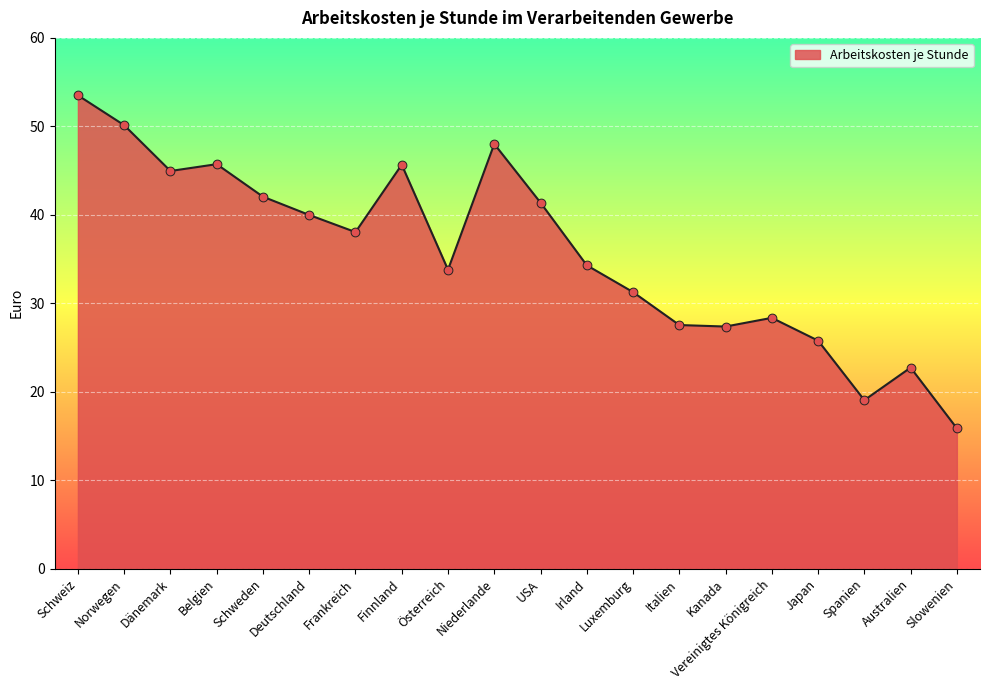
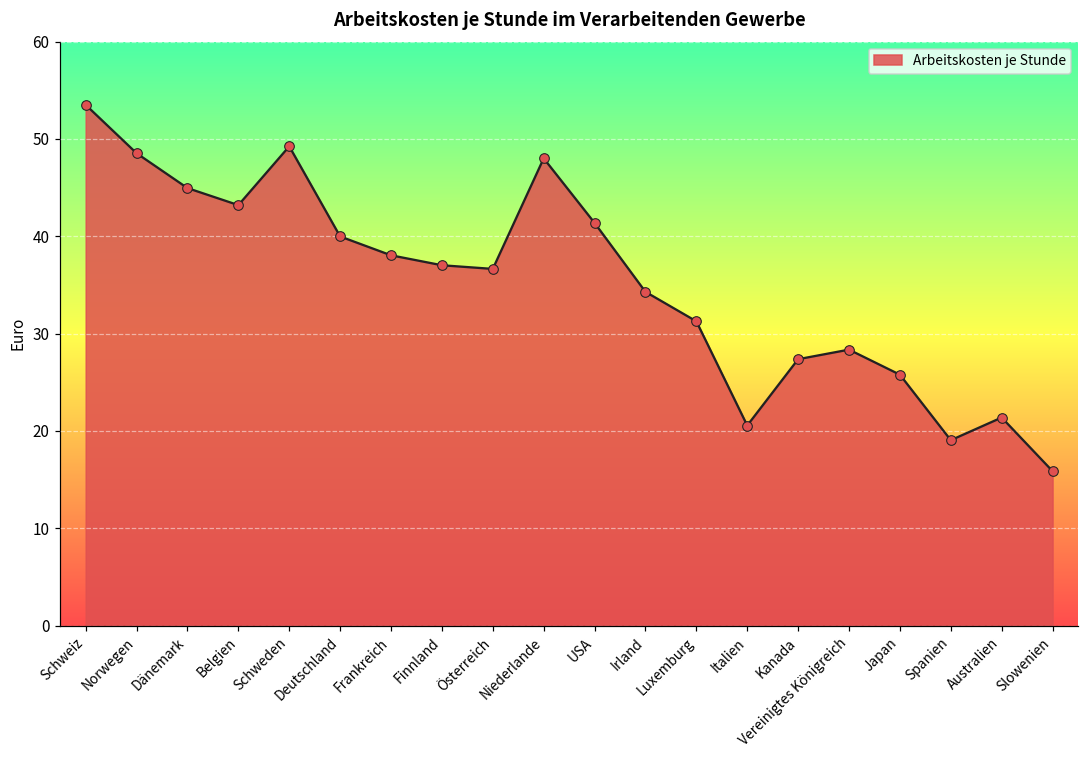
Norwegen: 50 -> 49
Belgien: 46 -> 43
Schweden: 42 -> 49
Finnland: 46 -> 37
Österreich: 34 -> 37
Italien: 28 -> 21
Australien: 23 -> 21
